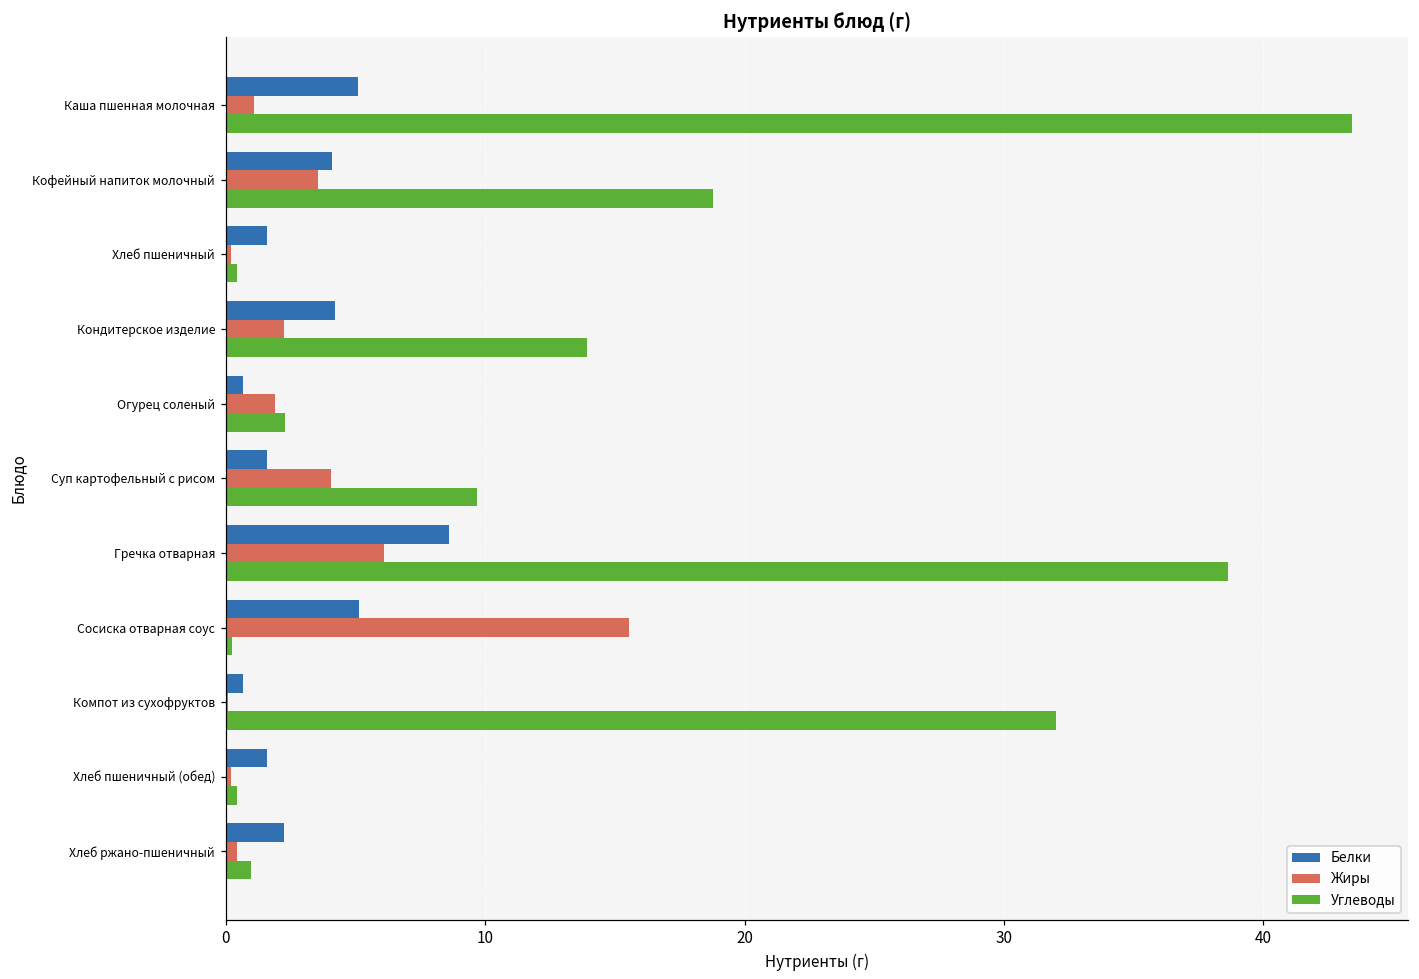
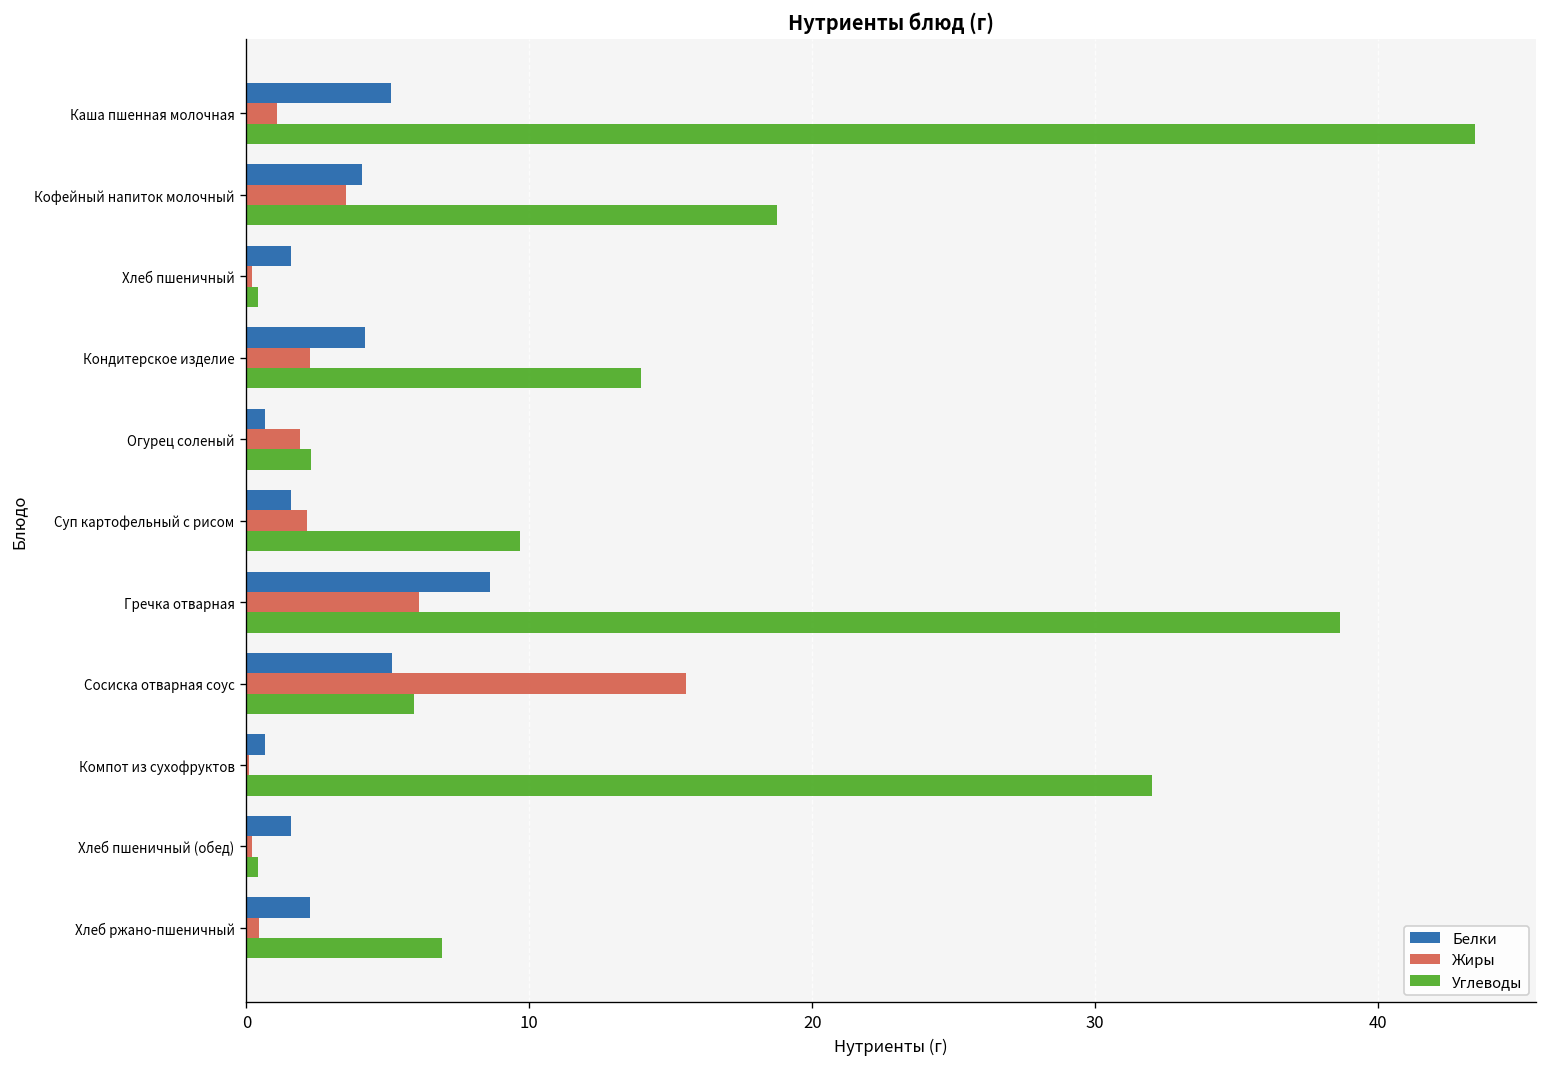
Жиры, Суп картофельный с рисом: 4.1 -> 2.2
Углеводы, Сосиска отварная соус: 0.3 -> 5.9
Углеводы, Хлеб ржано-пшеничный: 1.0 -> 6.9
